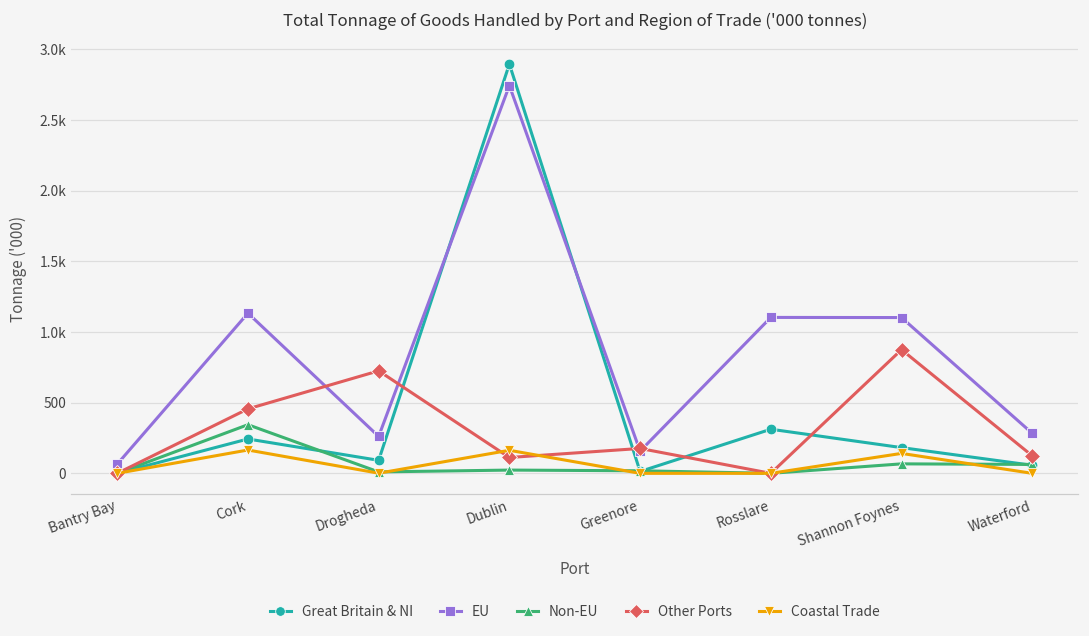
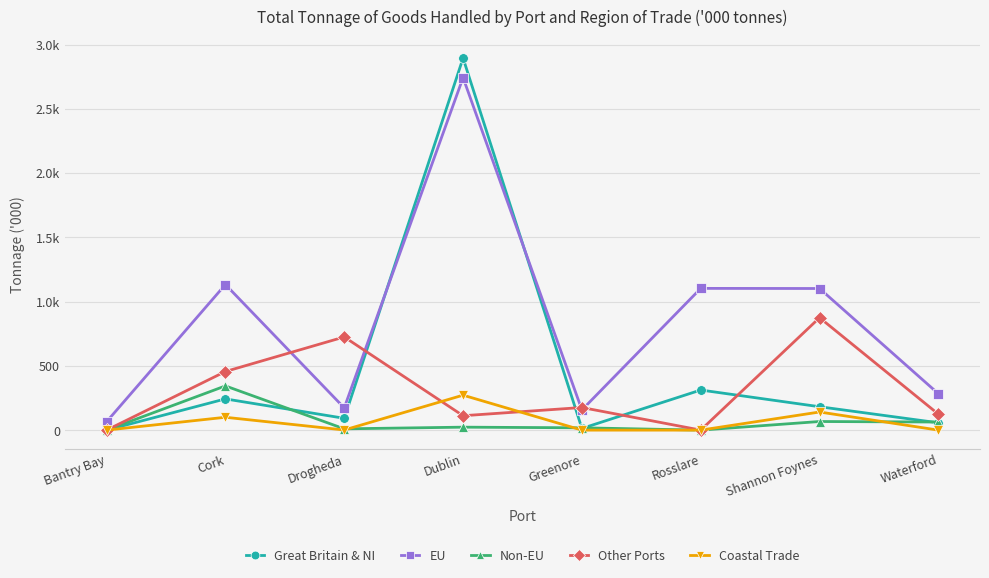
Coastal Trade, Cork: 170 -> 100
EU, Drogheda: 260 -> 170
Coastal Trade, Dublin: 160 -> 270
